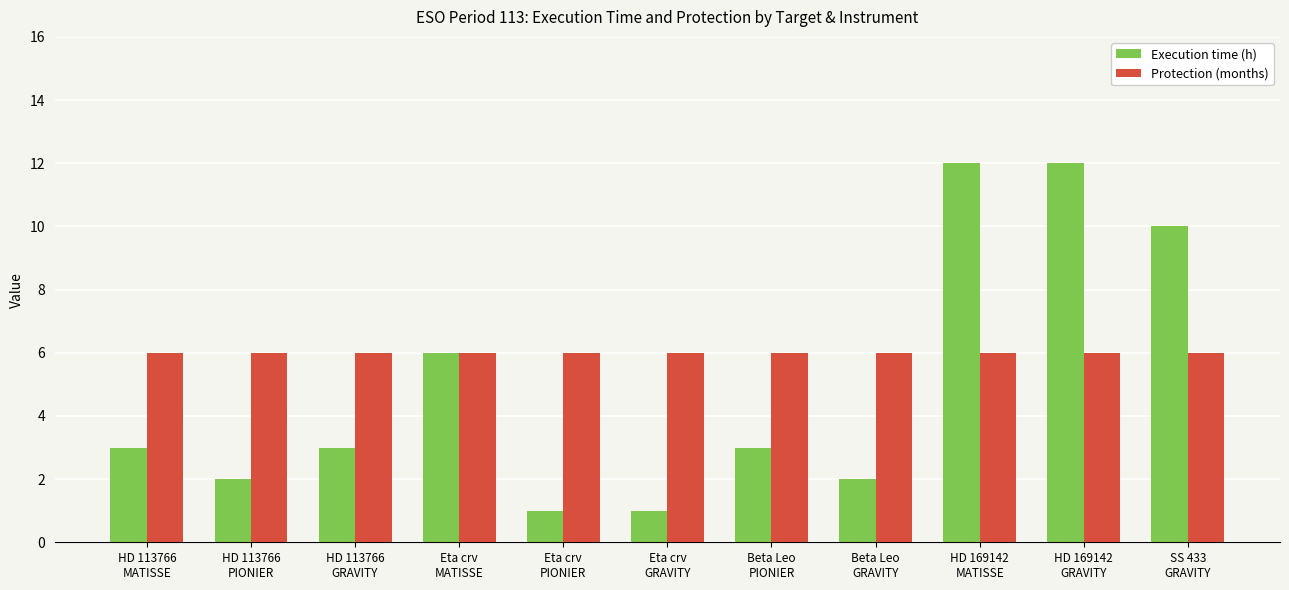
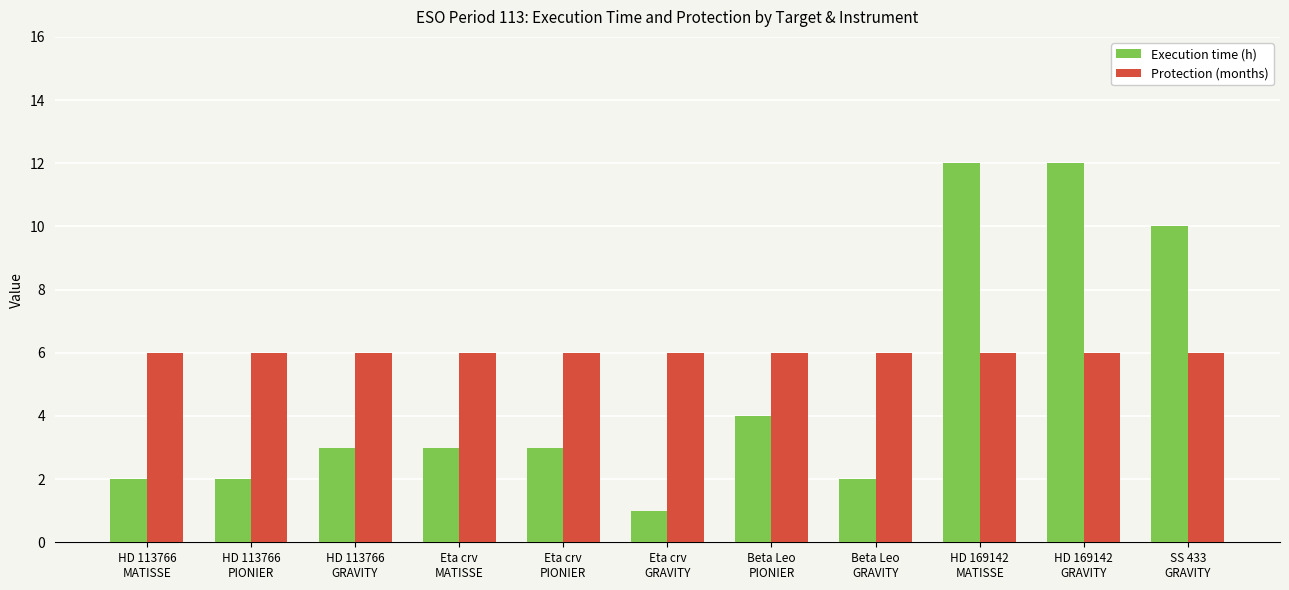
Execution time (h), HD 113766 MATISSE: 3 -> 2
Execution time (h), Eta crv MATISSE: 6 -> 3
Execution time (h), Eta crv PIONIER: 1 -> 3
Execution time (h), Beta Leo PIONIER: 3 -> 4
